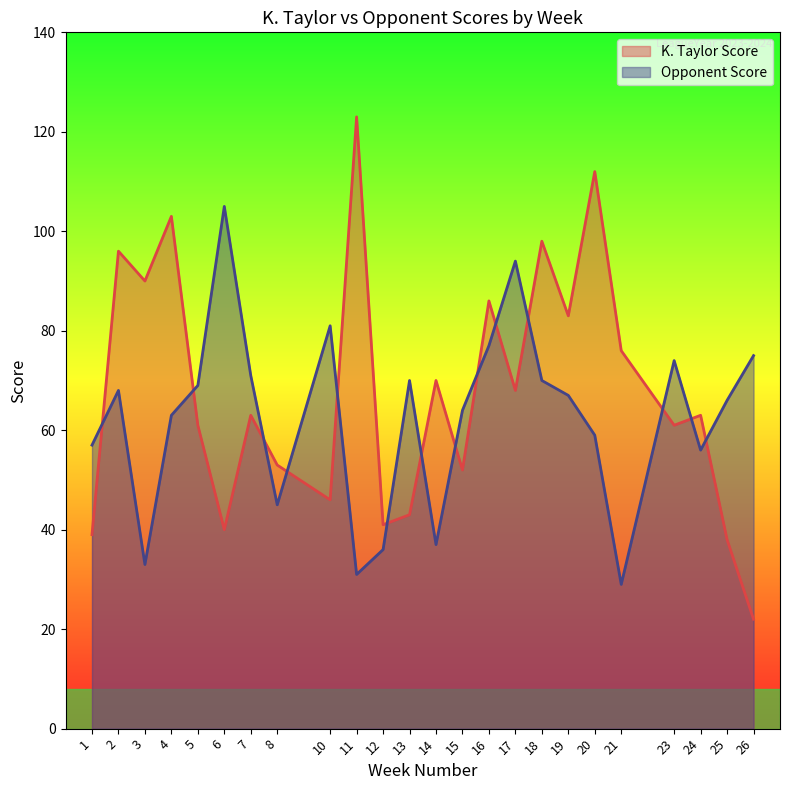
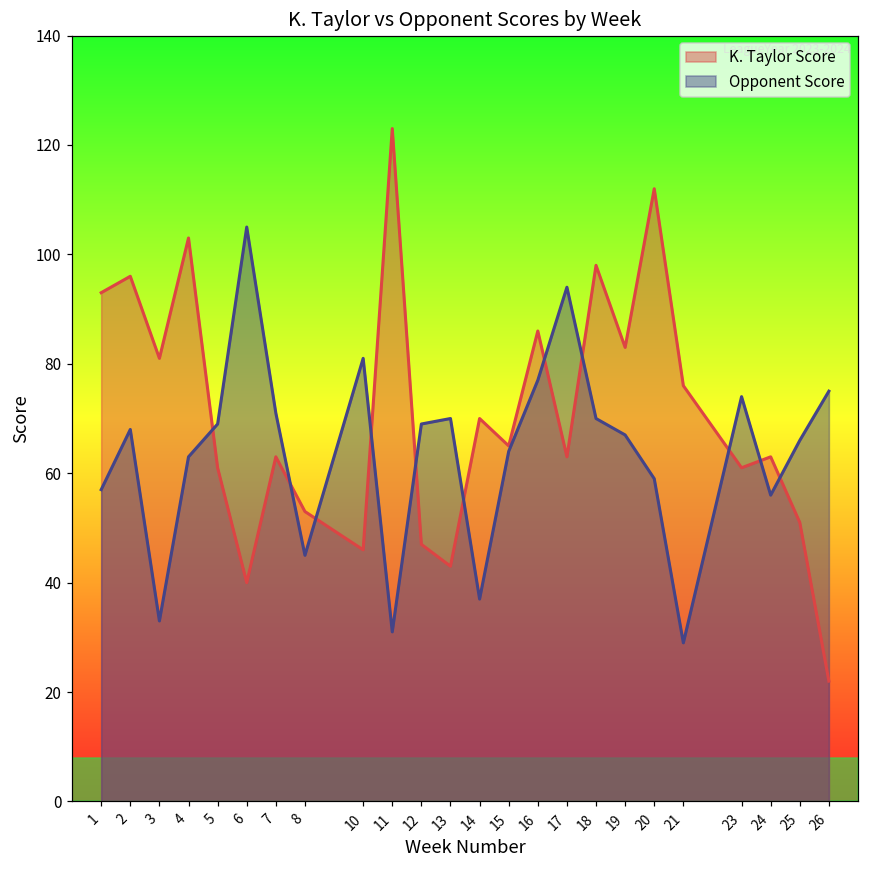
K. Taylor Score, 1: 39 -> 93
K. Taylor Score, 3: 90 -> 81
K. Taylor Score, 12: 41 -> 47
Opponent Score, 12: 36 -> 69
K. Taylor Score, 15: 52 -> 65
K. Taylor Score, 17: 68 -> 63
K. Taylor Score, 25: 38 -> 51
